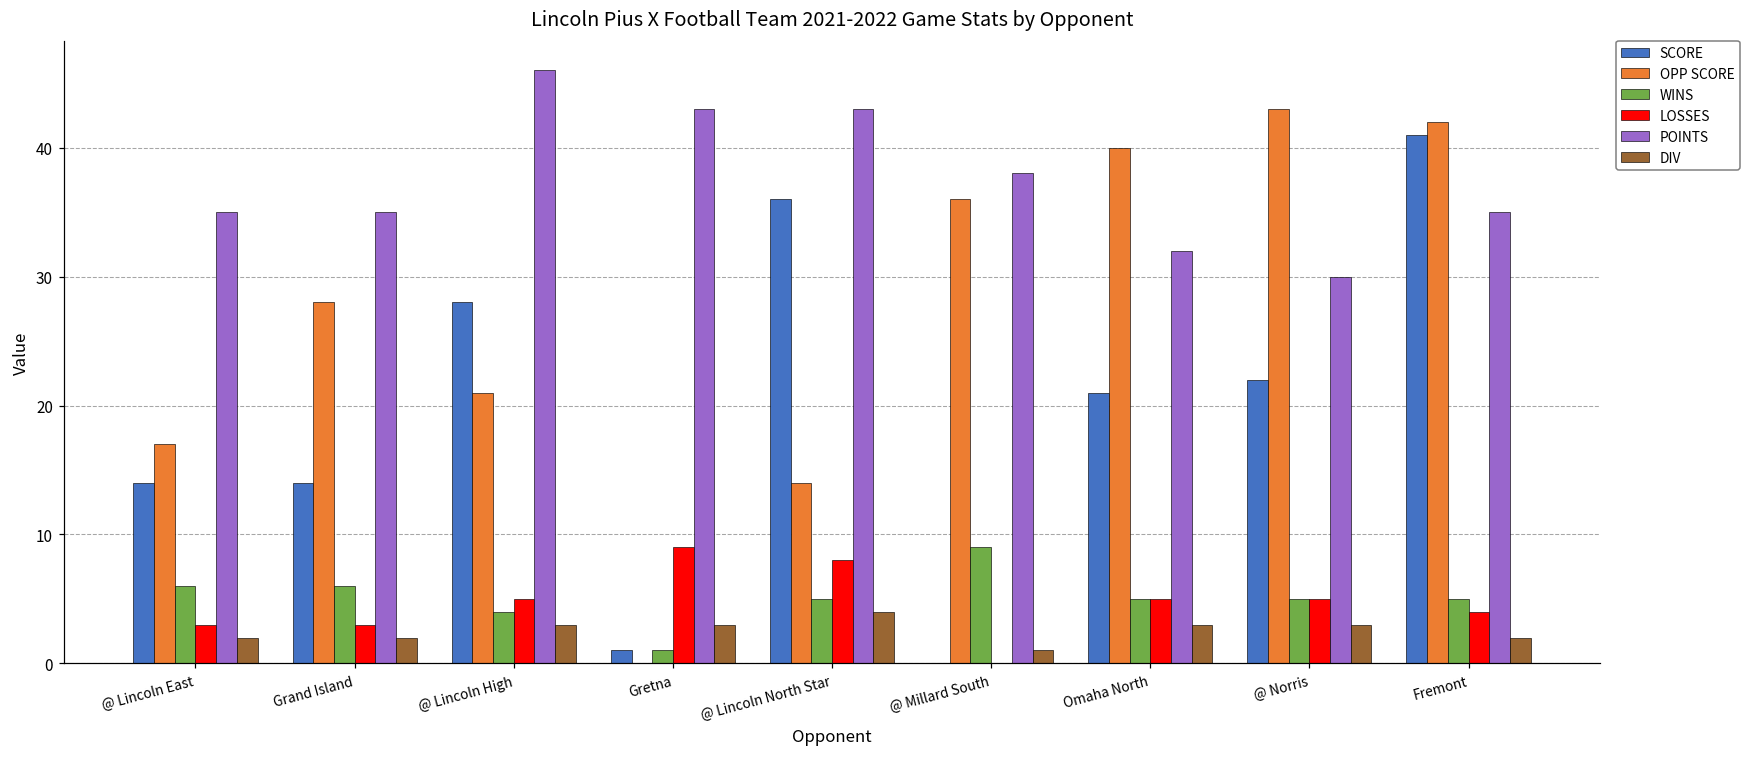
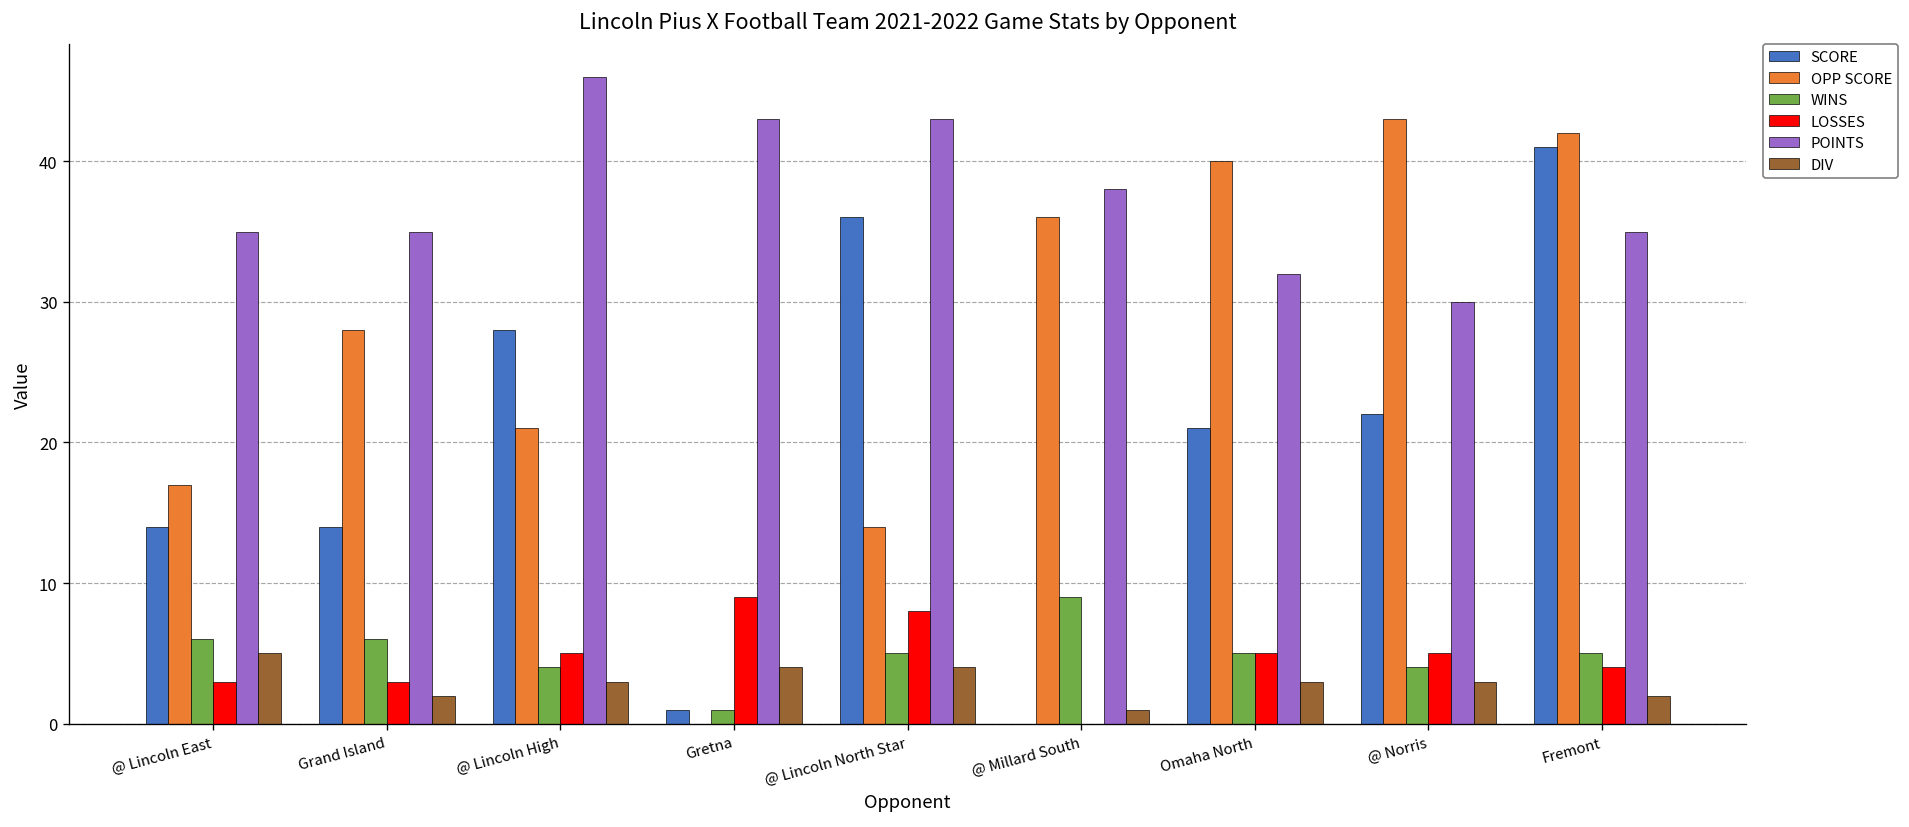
DIV, @ Lincoln East: 2 -> 5
DIV, Gretna: 3 -> 4
WINS, @ Norris: 5 -> 4
